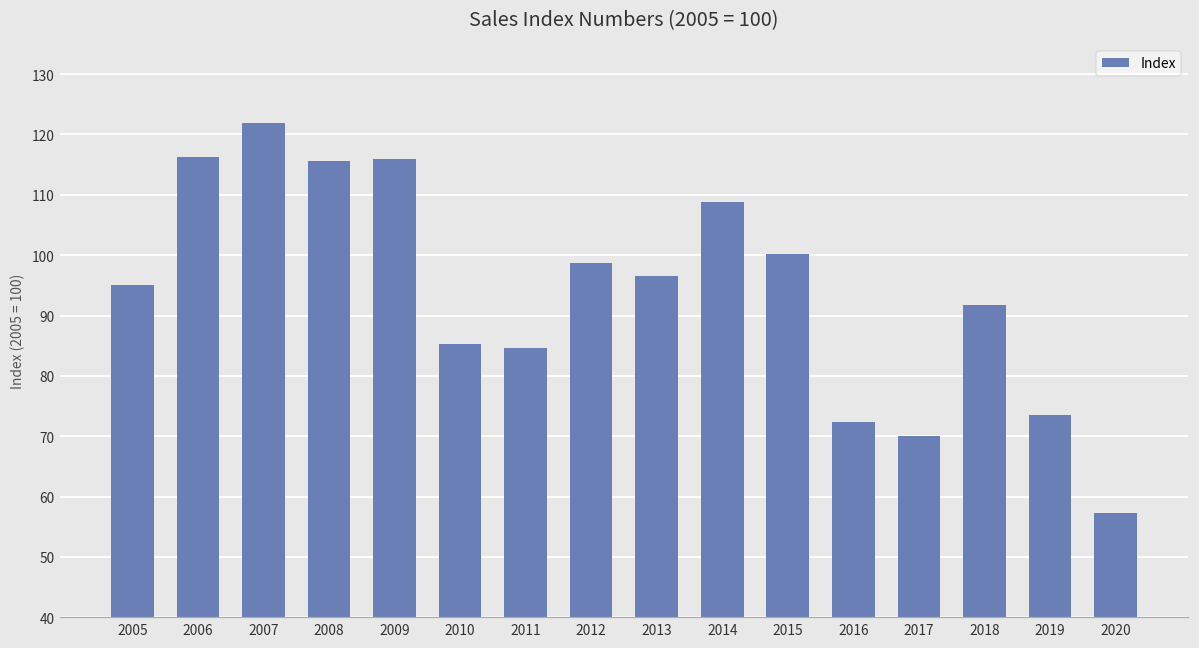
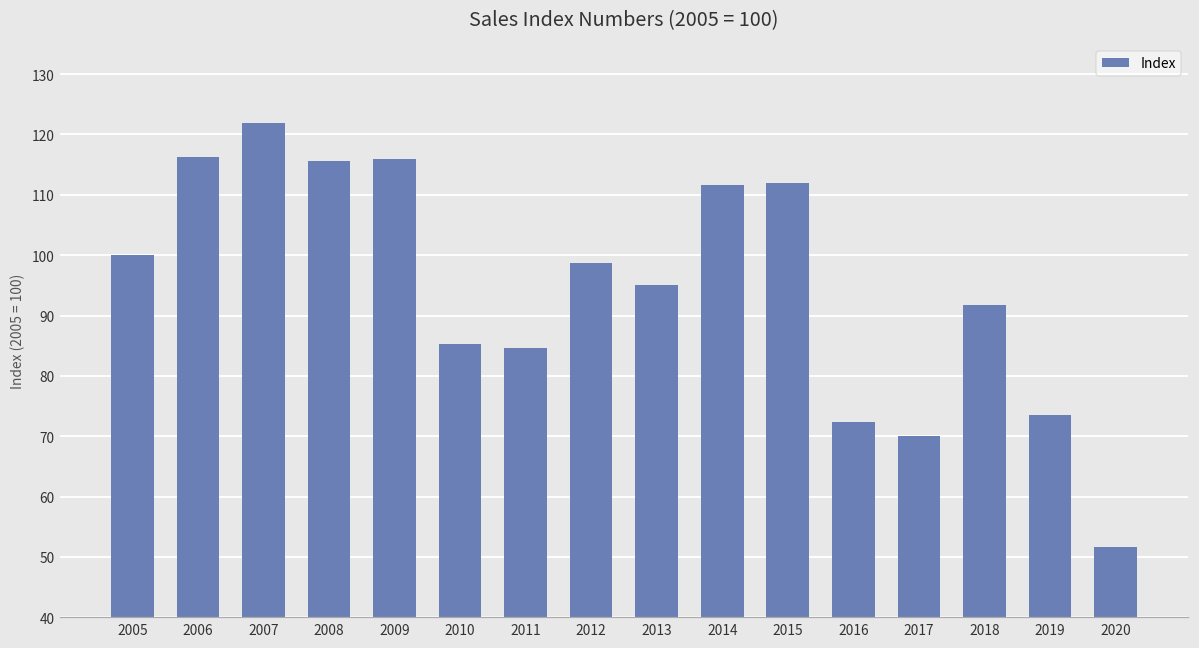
2005: 95 -> 100
2013: 97 -> 95
2014: 109 -> 112
2015: 100 -> 112
2020: 57 -> 52
